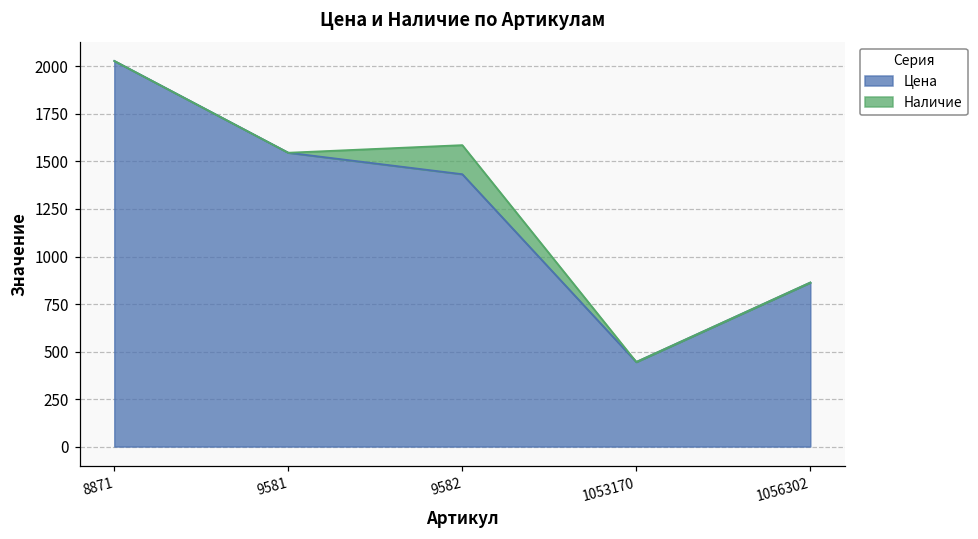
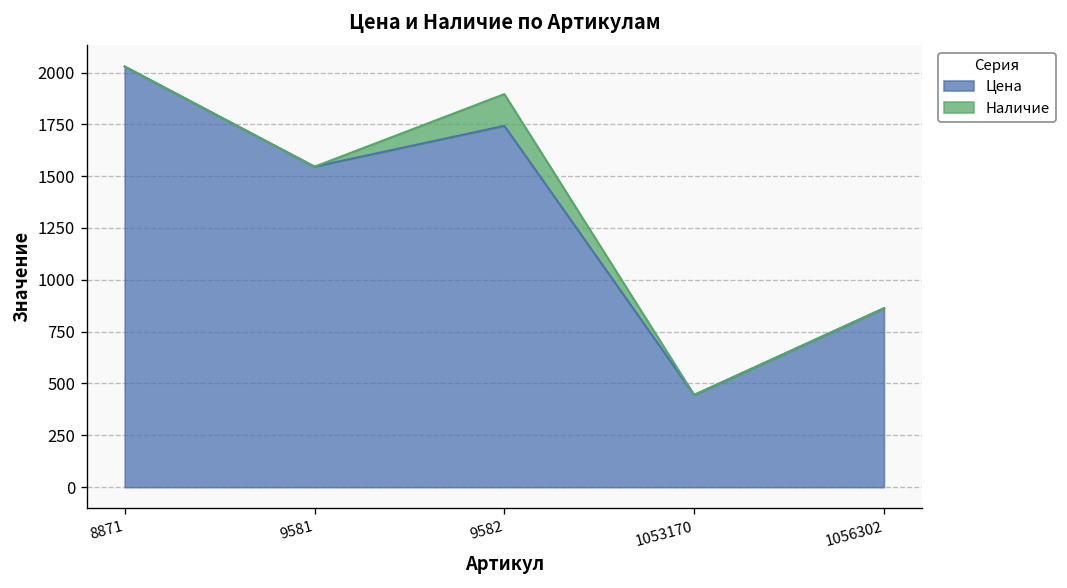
Цена, 9582: 1430 -> 1740
